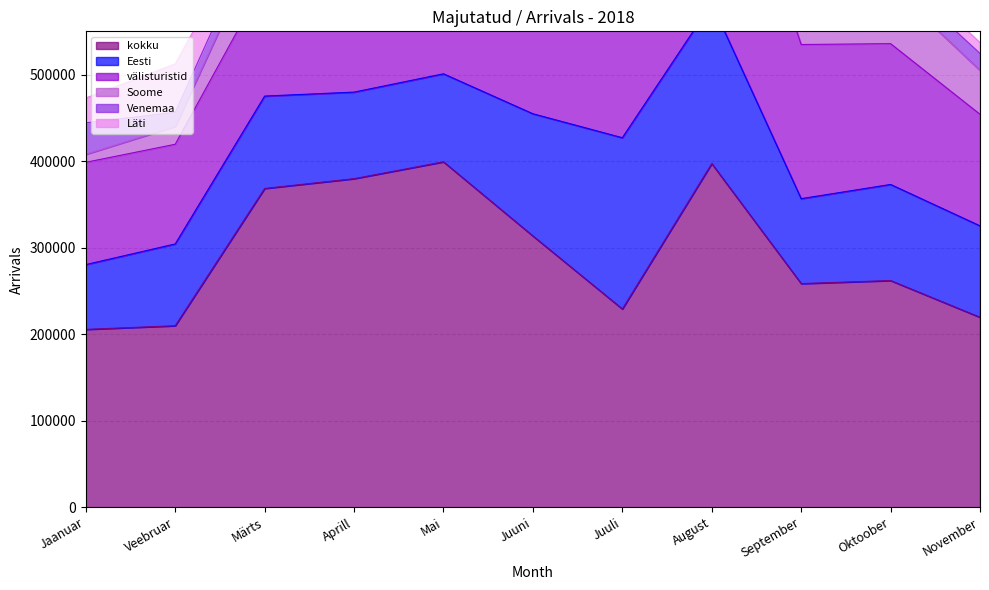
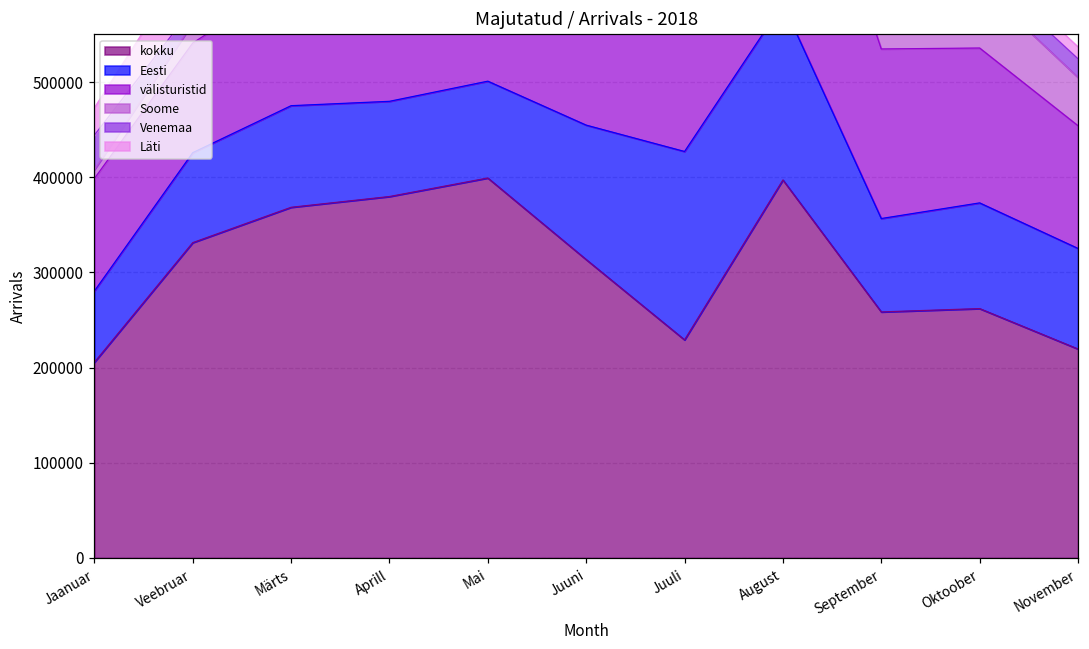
kokku, Veebruar: 210000 -> 330000
